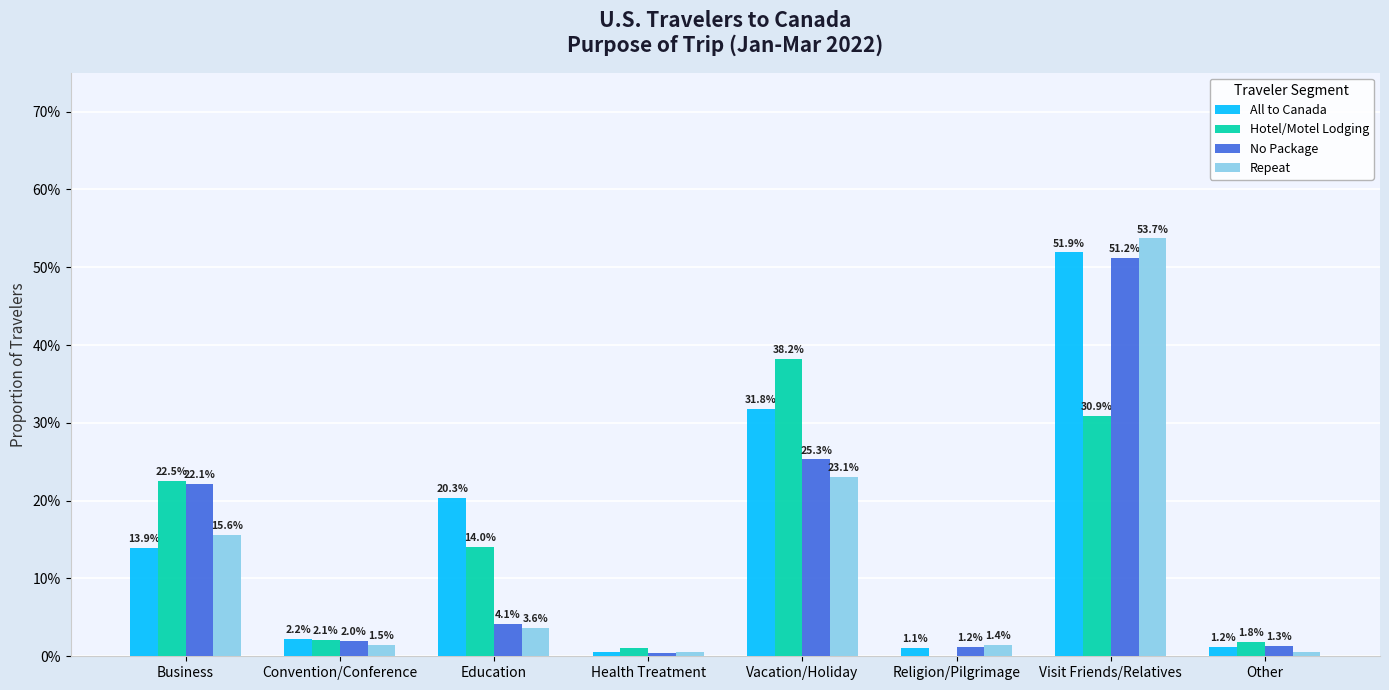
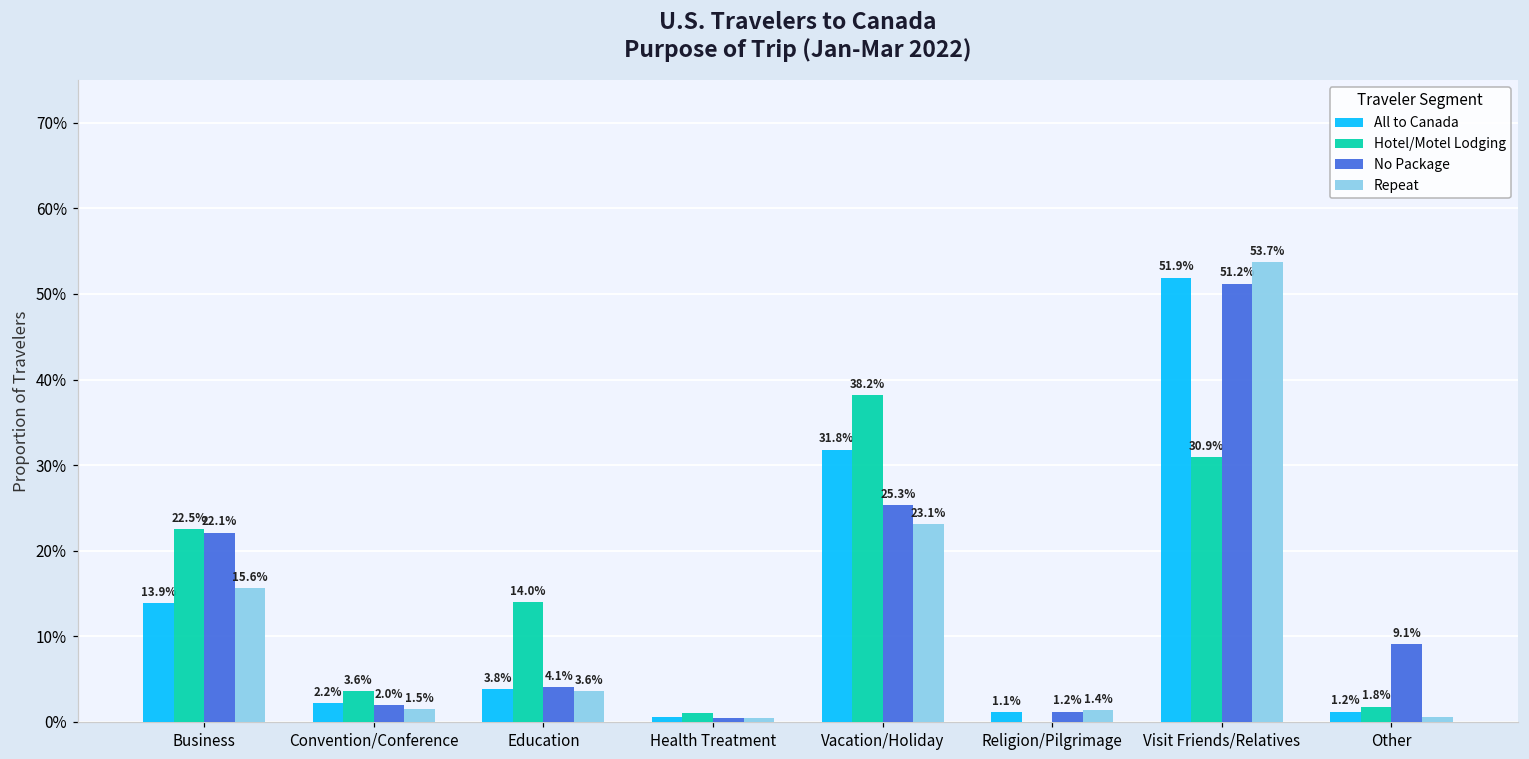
Hotel/Motel Lodging, Convention/Conference: 2.1% -> 3.6%
All to Canada, Education: 20.3% -> 3.8%
No Package, Other: 1.3% -> 9.1%
